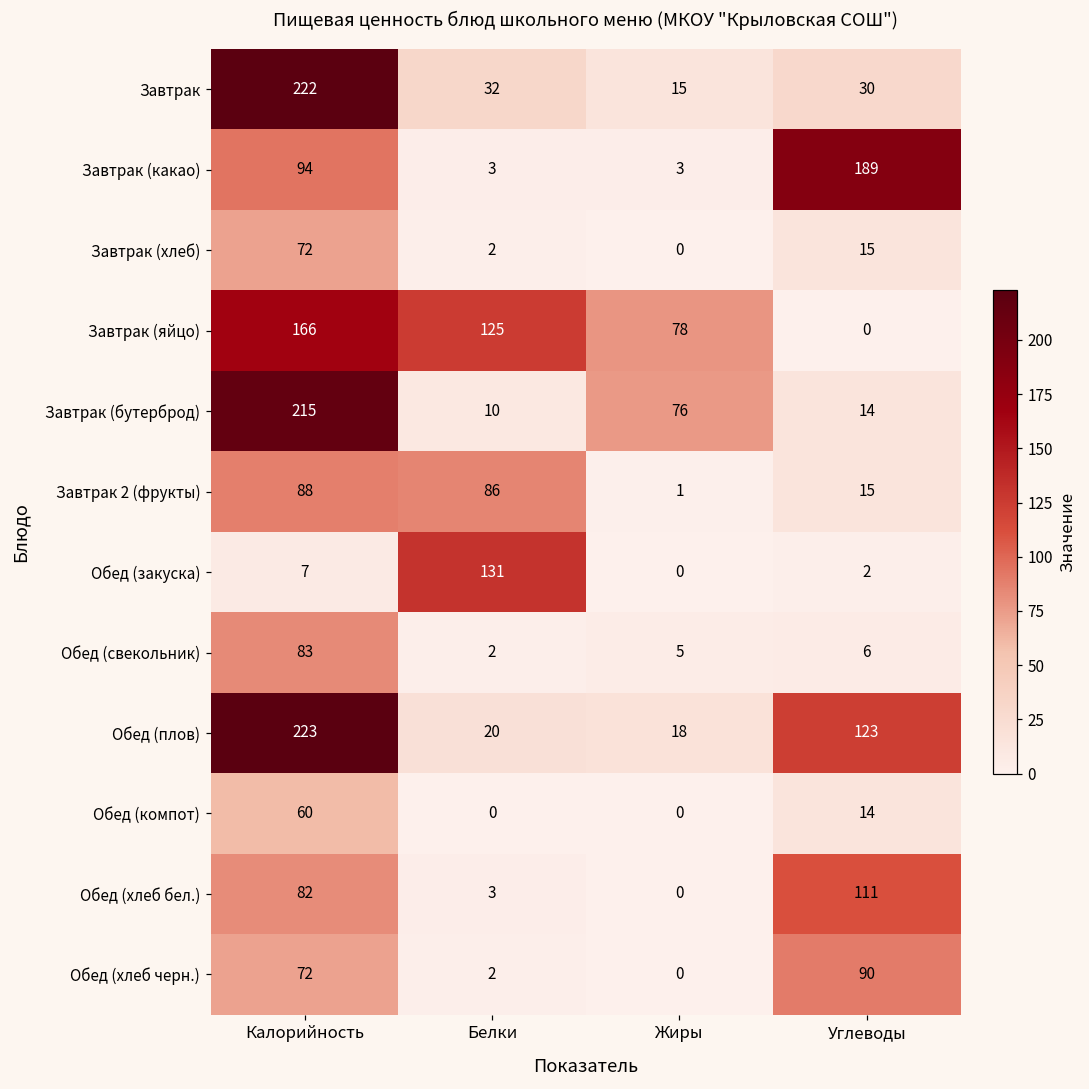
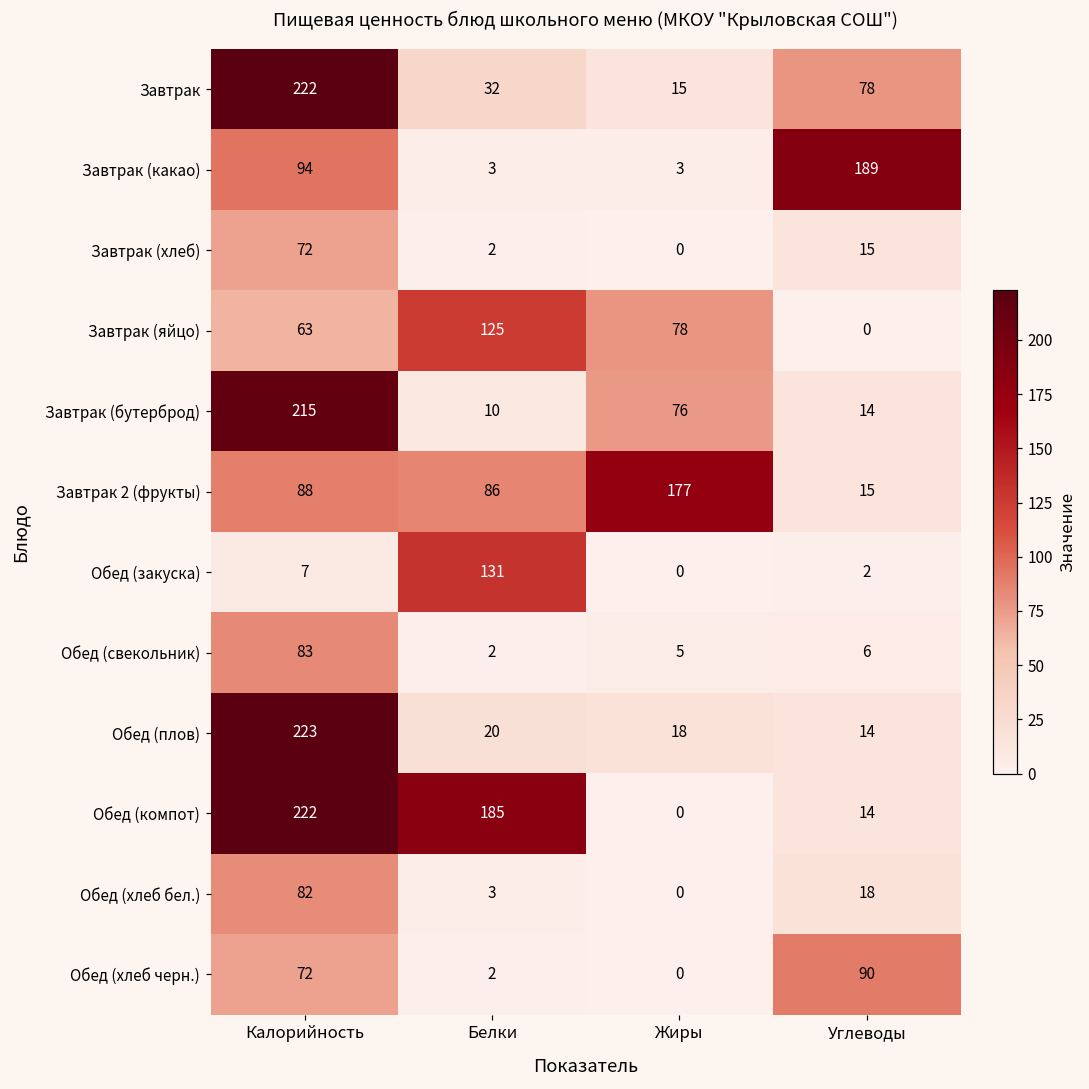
Завтрак, Углеводы: 30 -> 78
Завтрак (яйцо), Калорийность: 166 -> 63
Завтрак 2 (фрукты), Жиры: 1 -> 177
Обед (плов), Углеводы: 123 -> 14
Обед (компот), Калорийность: 60 -> 222
Обед (компот), Белки: 0 -> 185
Обед (хлеб бел.), Углеводы: 111 -> 18
